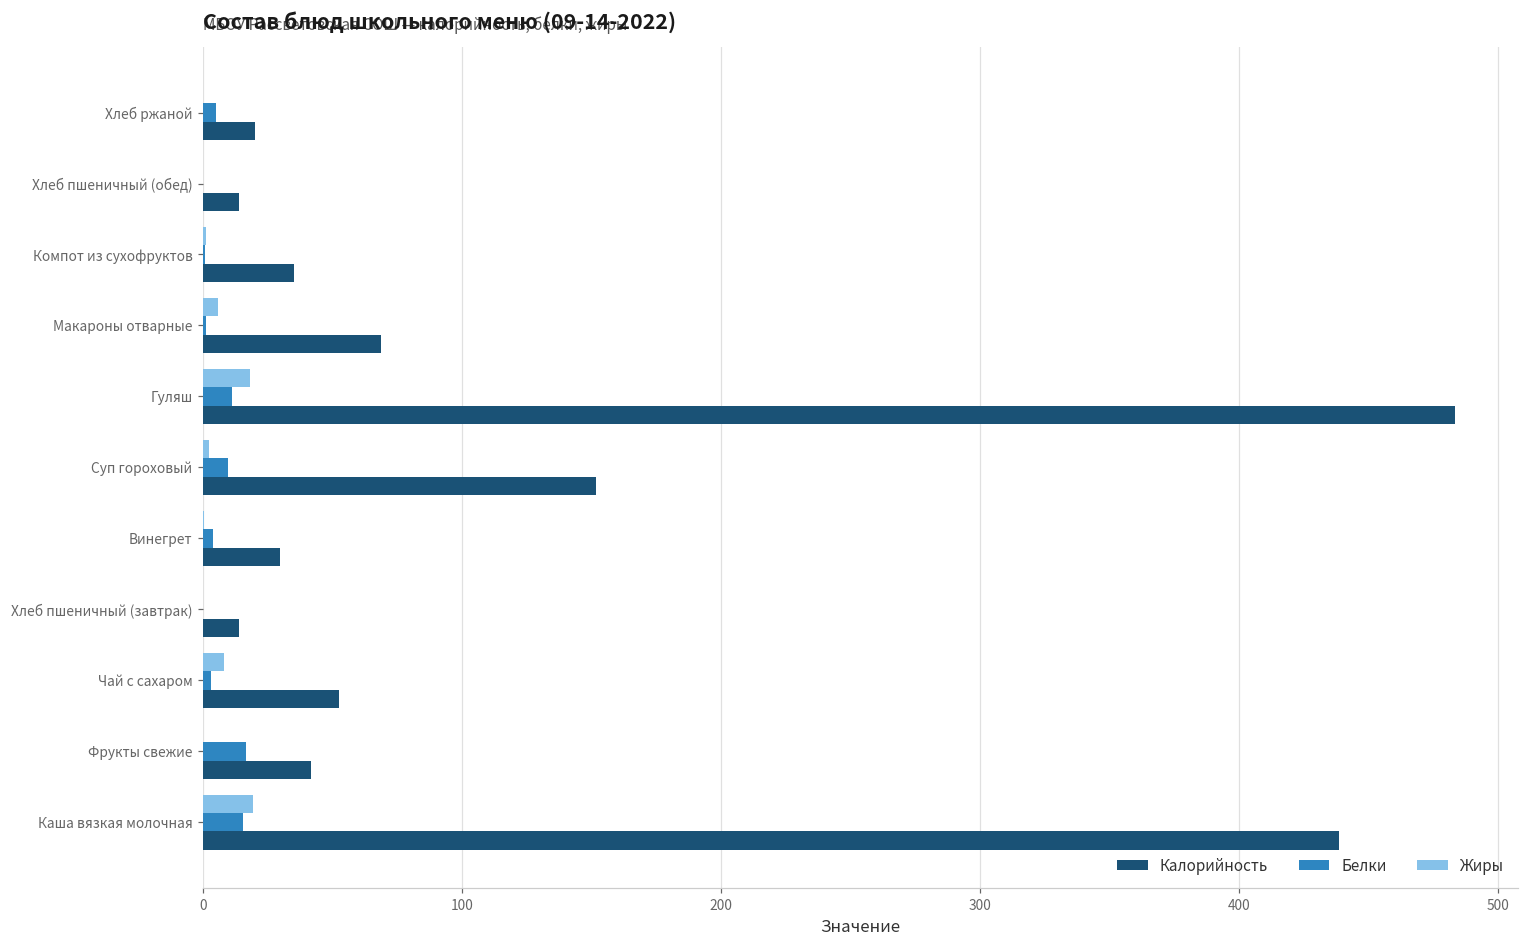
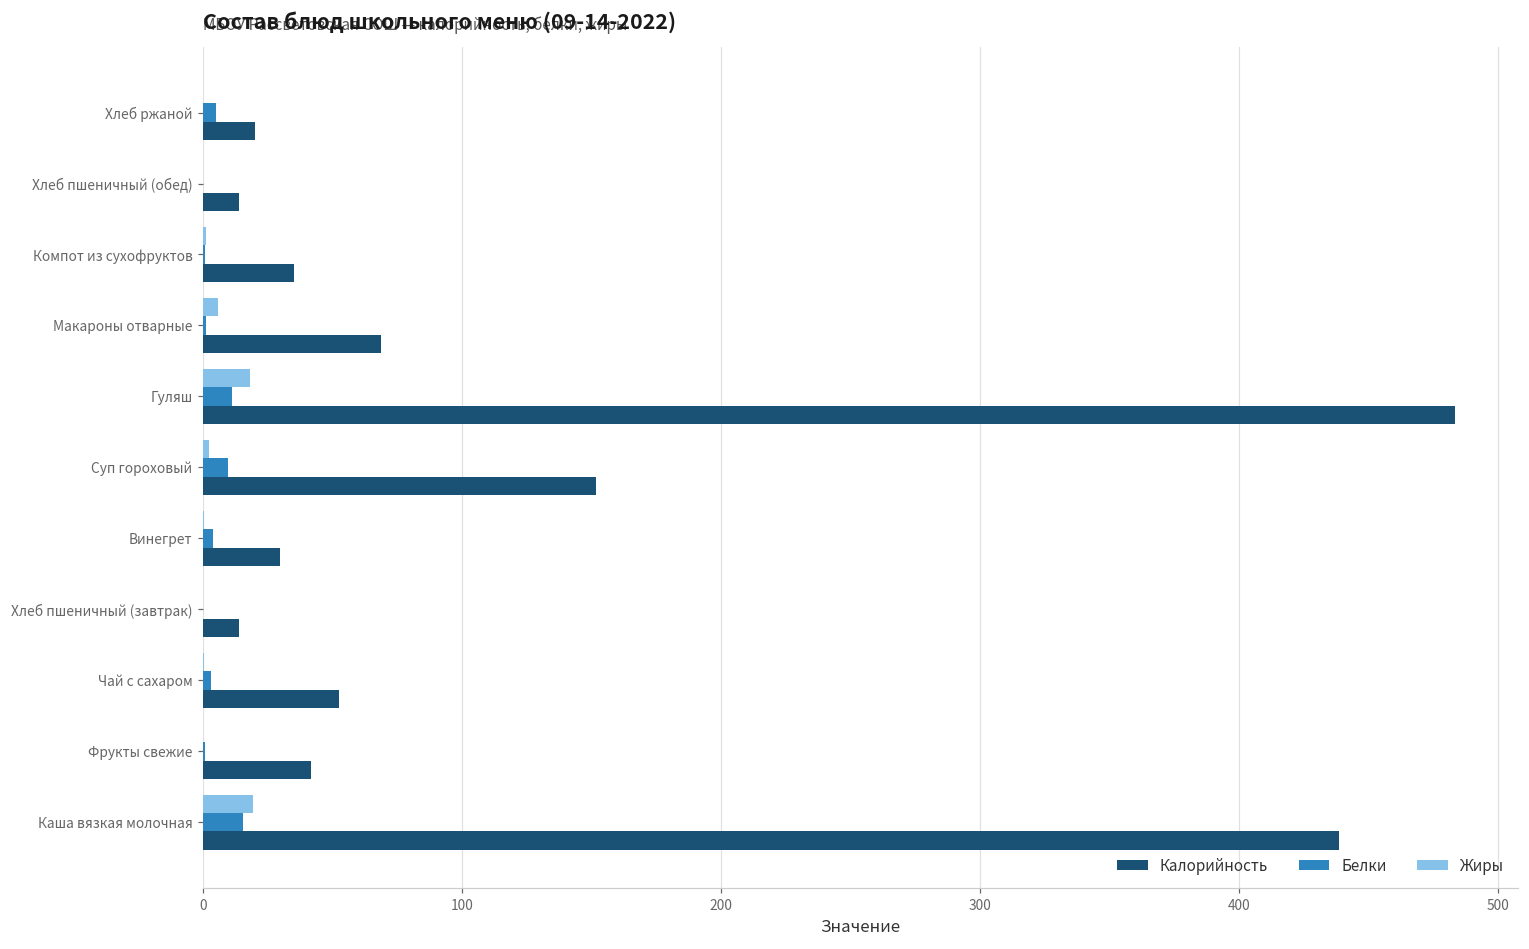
Жиры, Чай с сахаром: 8 -> 0
Белки, Фрукты свежие: 16 -> 1
